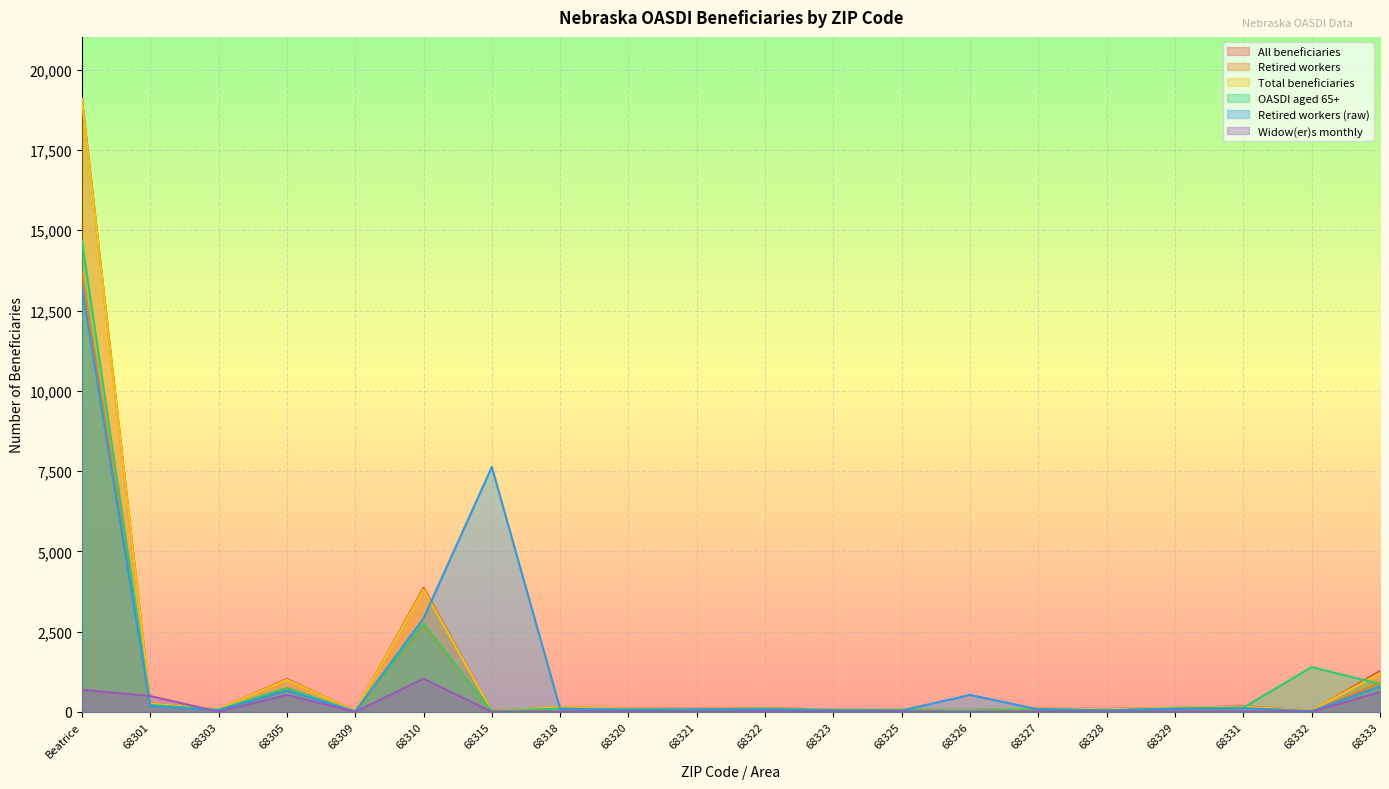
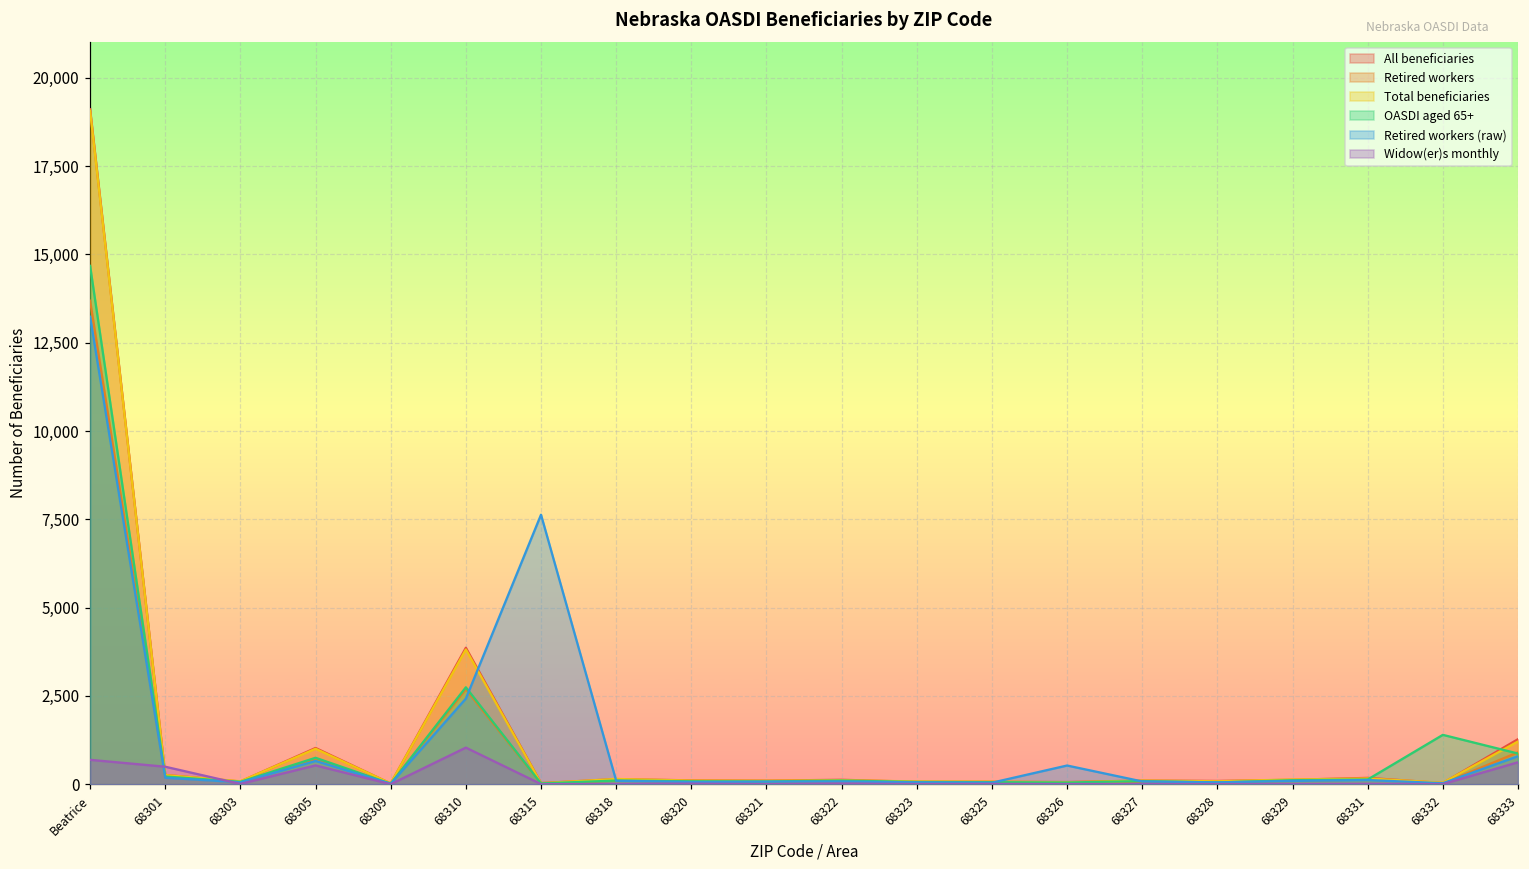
Retired workers (raw), 68310: 2,900 -> 2,400
